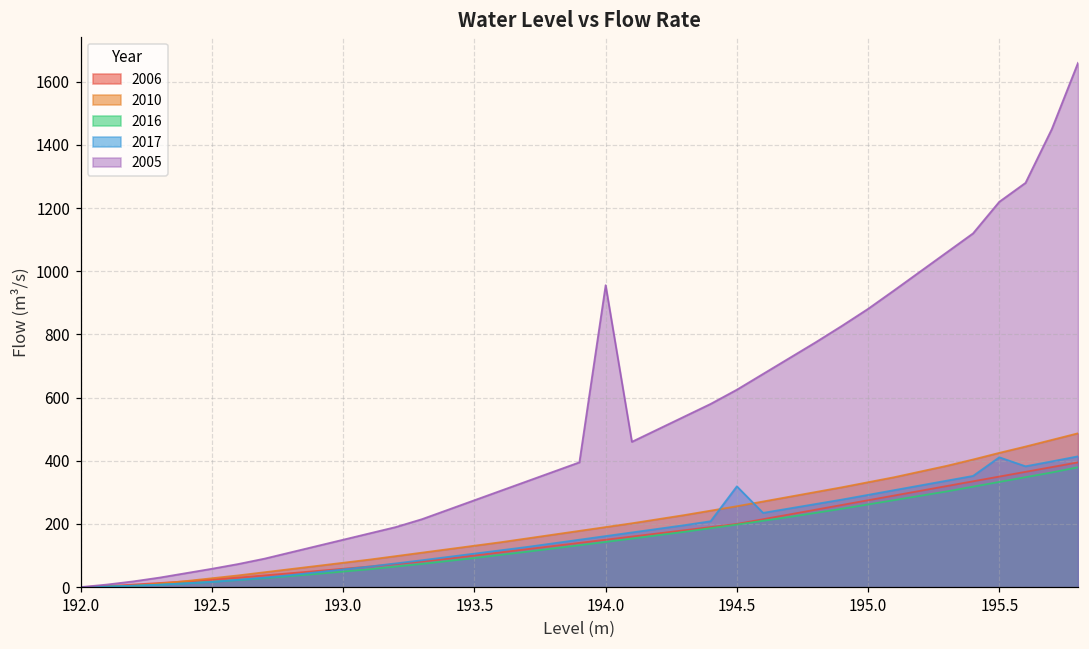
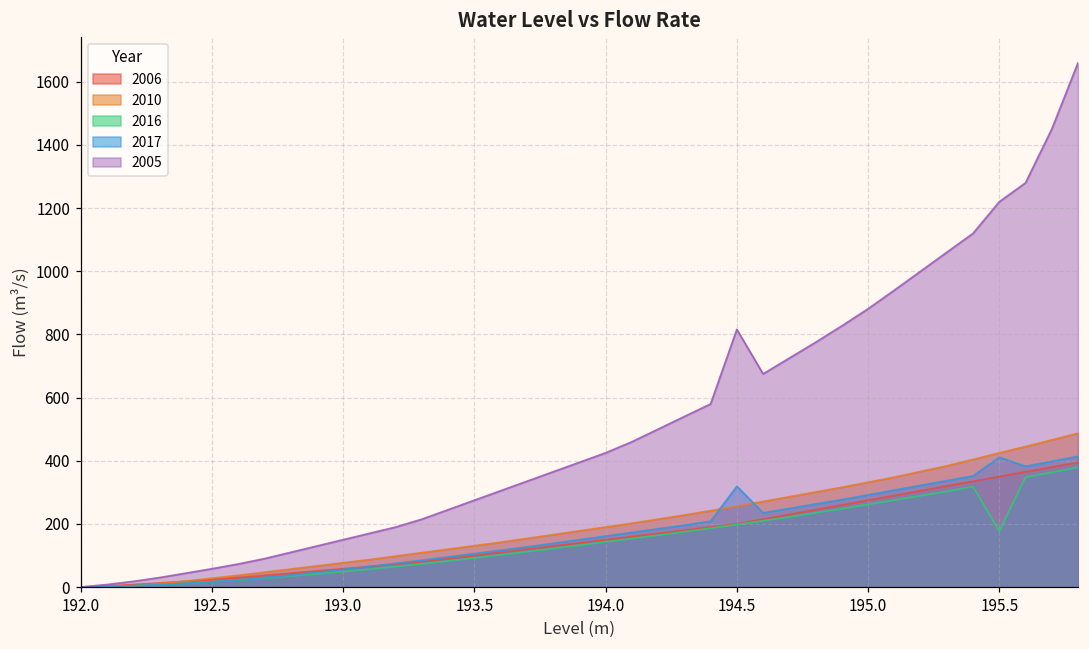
2005, 194.0: 960 -> 430
2005, 194.5: 630 -> 820
2016, 195.5: 330 -> 180
